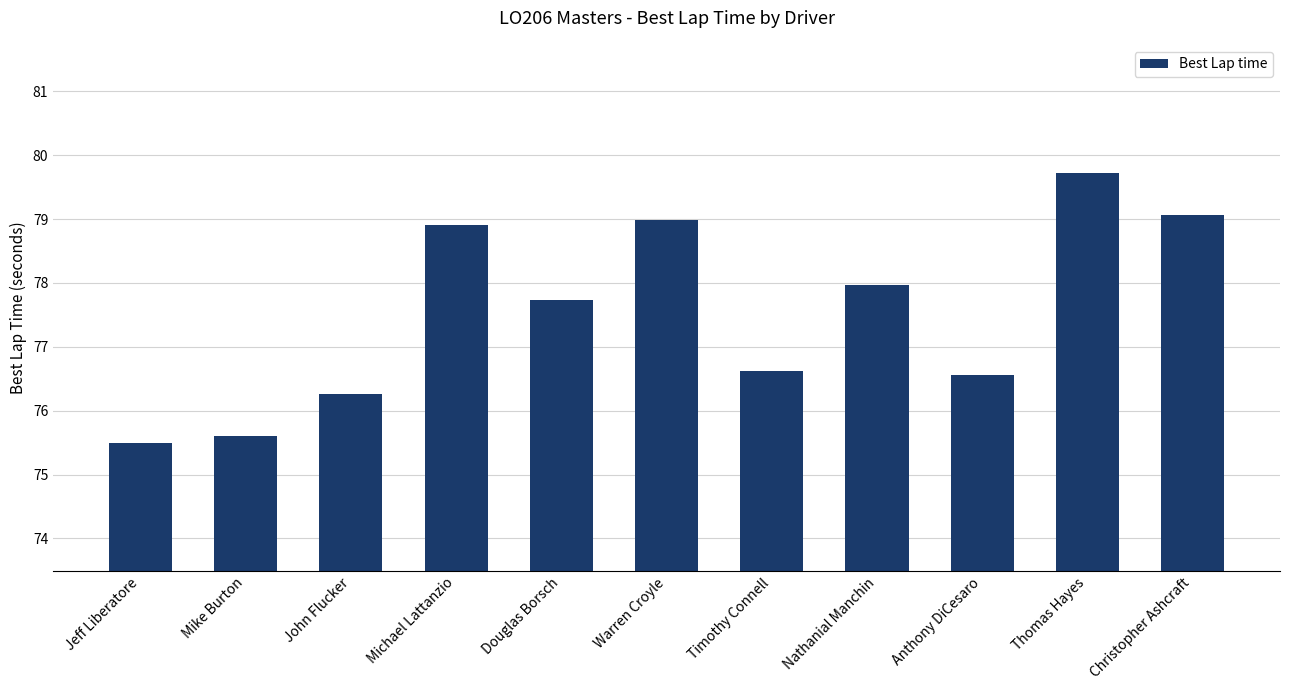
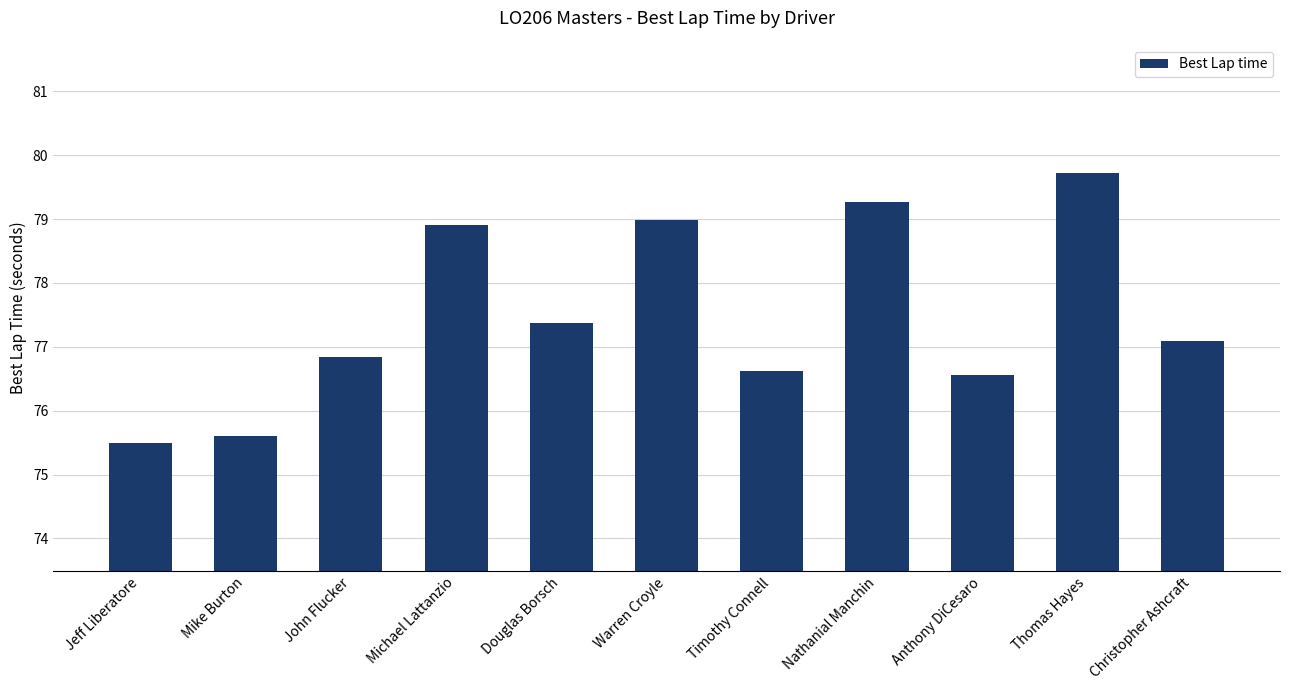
John Flucker: 76.3 -> 76.8
Douglas Borsch: 77.7 -> 77.4
Nathanial Manchin: 78.0 -> 79.3
Christopher Ashcraft: 79.1 -> 77.1
